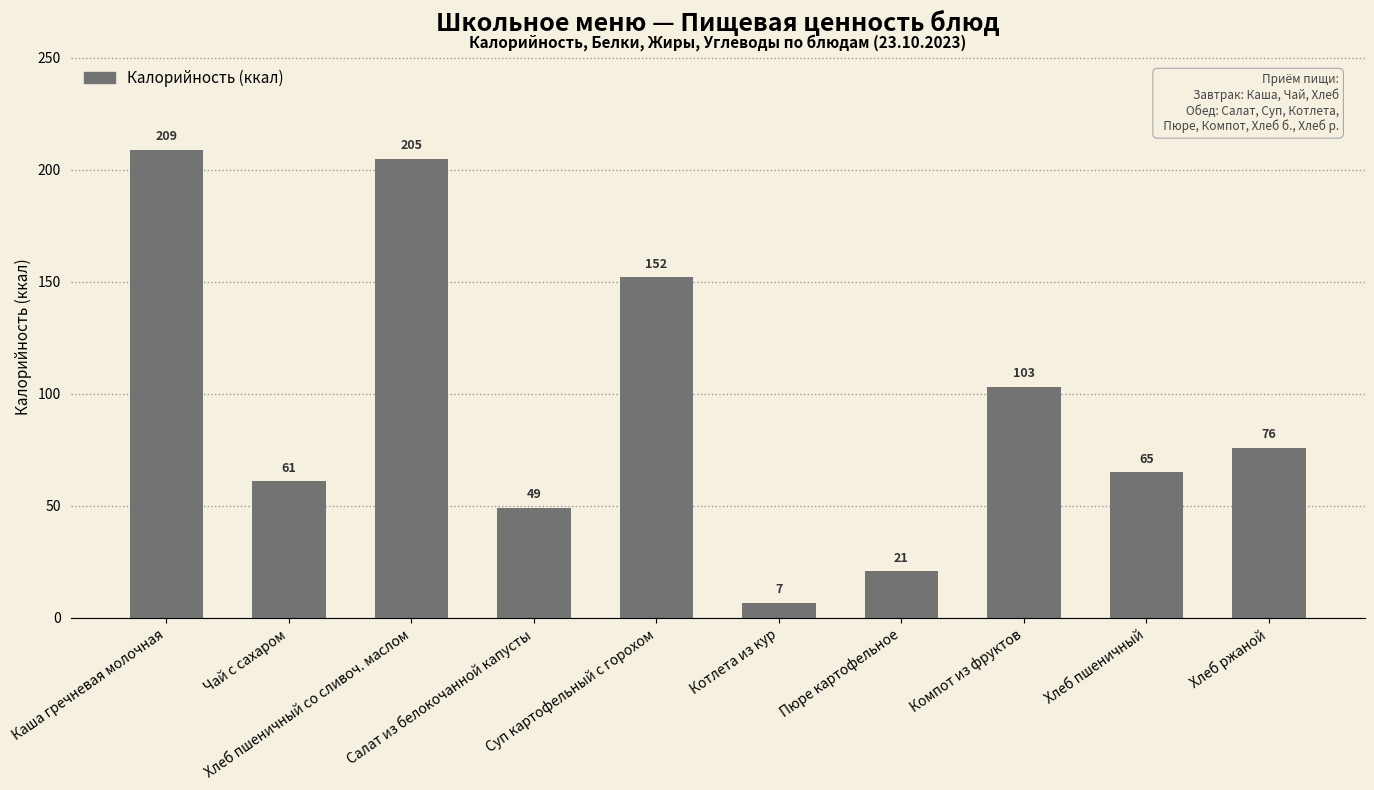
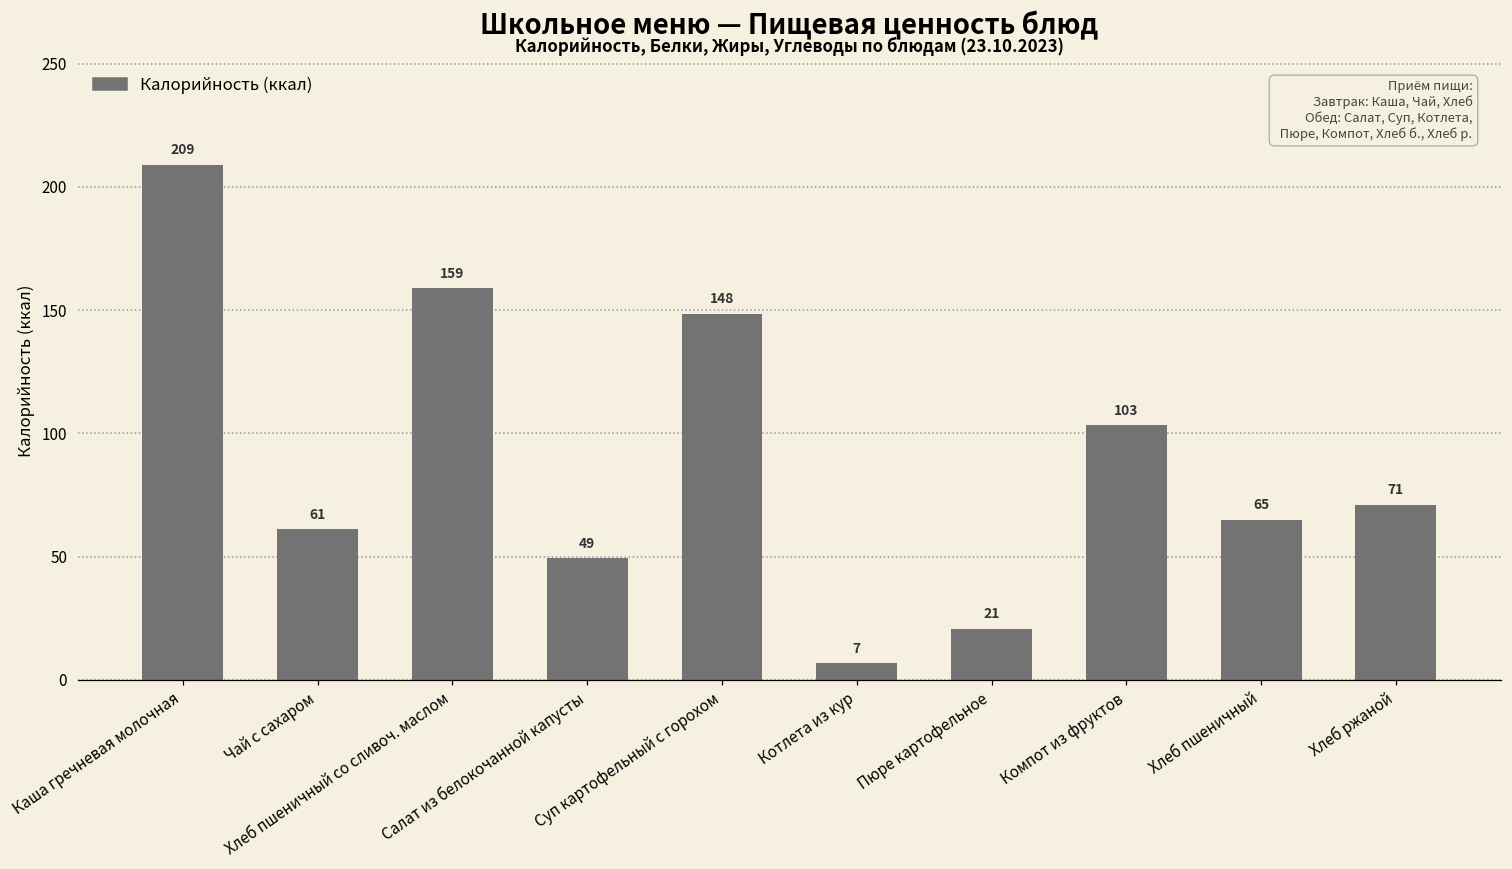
Хлеб пшеничный со сливоч. маслом: 205 -> 159
Суп картофельный с горохом: 152 -> 148
Хлеб ржаной: 76 -> 71
